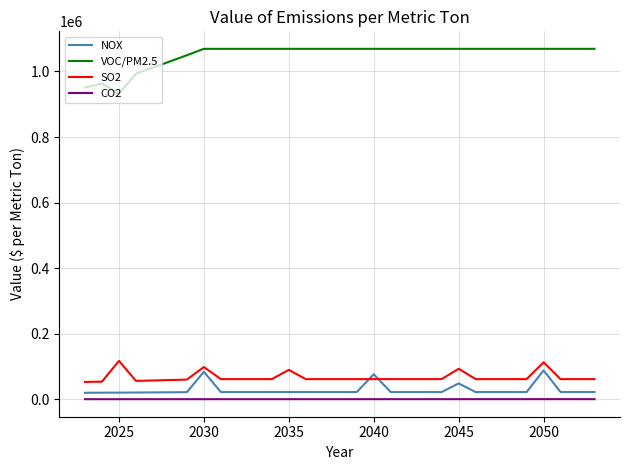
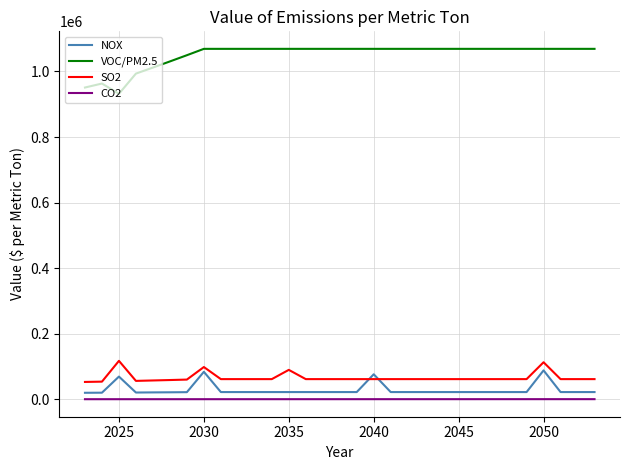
NOX, 2025: 20000 -> 70000
NOX, 2045: 50000 -> 20000
SO2, 2045: 90000 -> 60000
